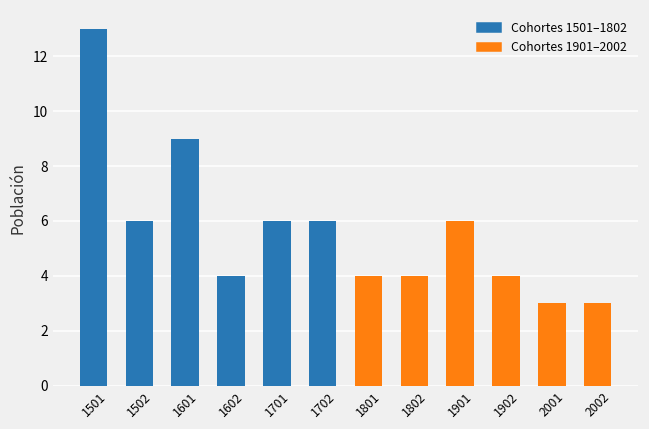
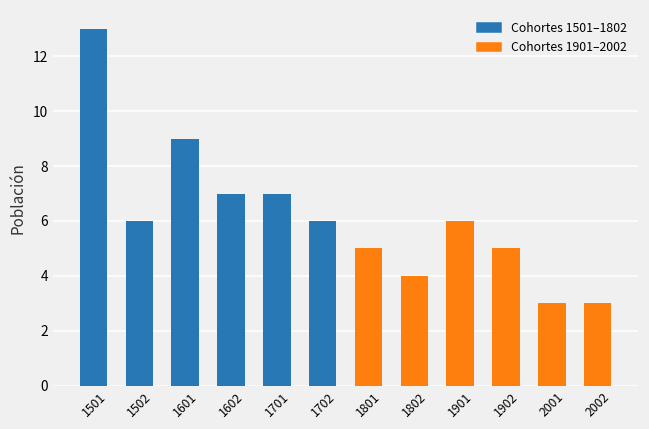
1602: 4 -> 7
1701: 6 -> 7
1801: 4 -> 5
1902: 4 -> 5
